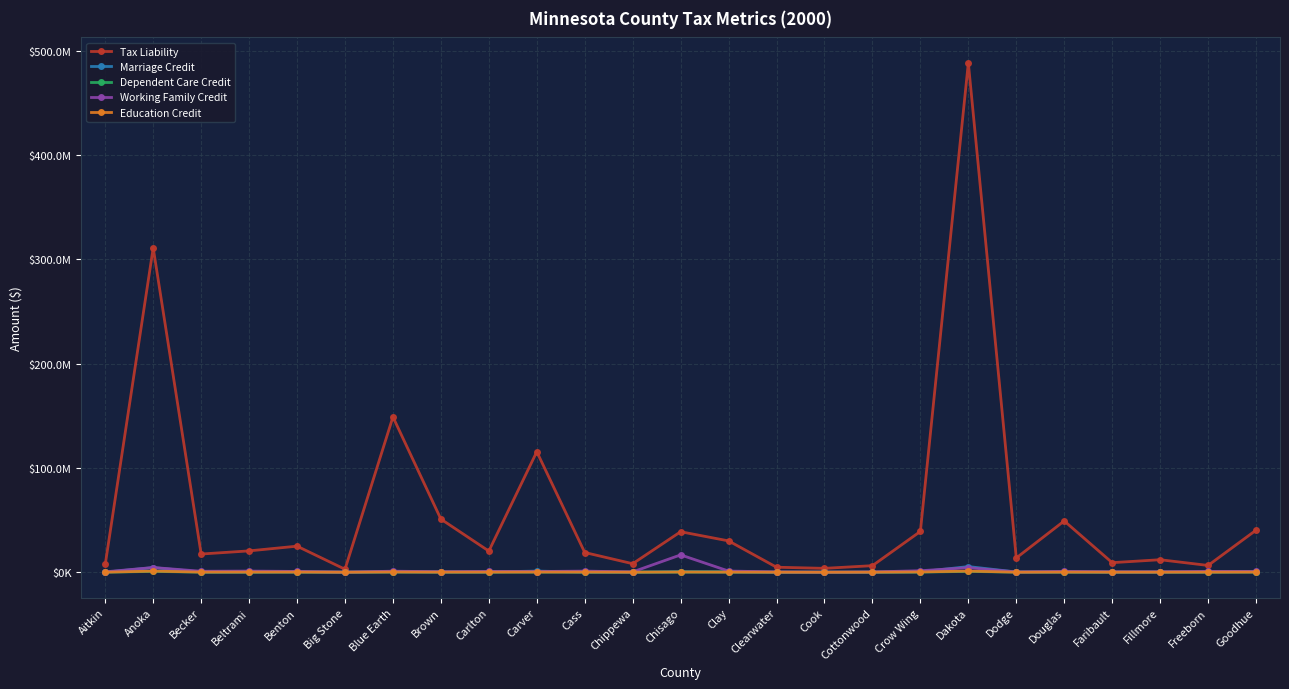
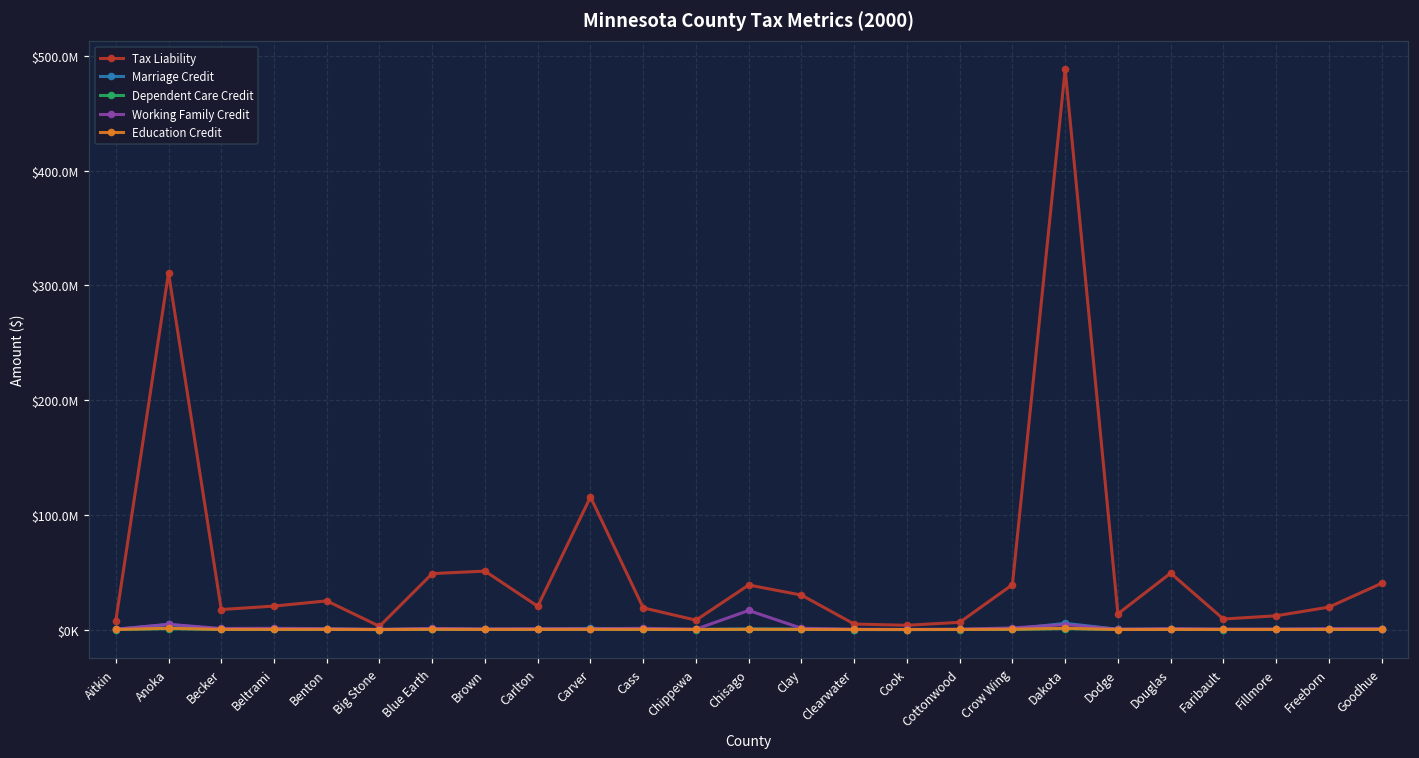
Tax Liability, Blue Earth: $149000000 -> $49000000
Tax Liability, Freeborn: $7000000 -> $20000000
